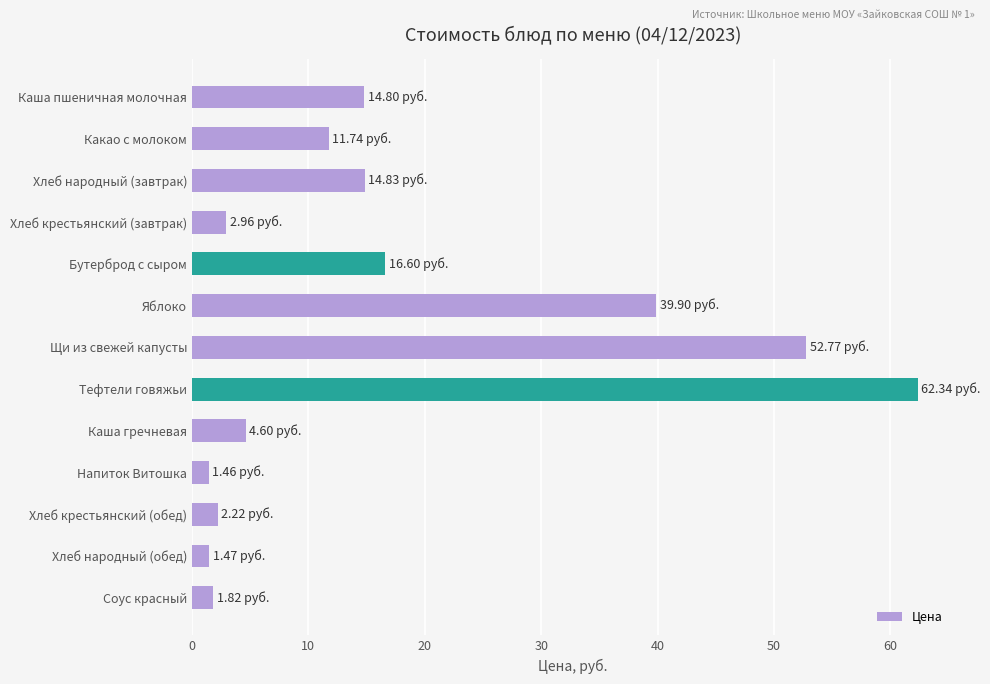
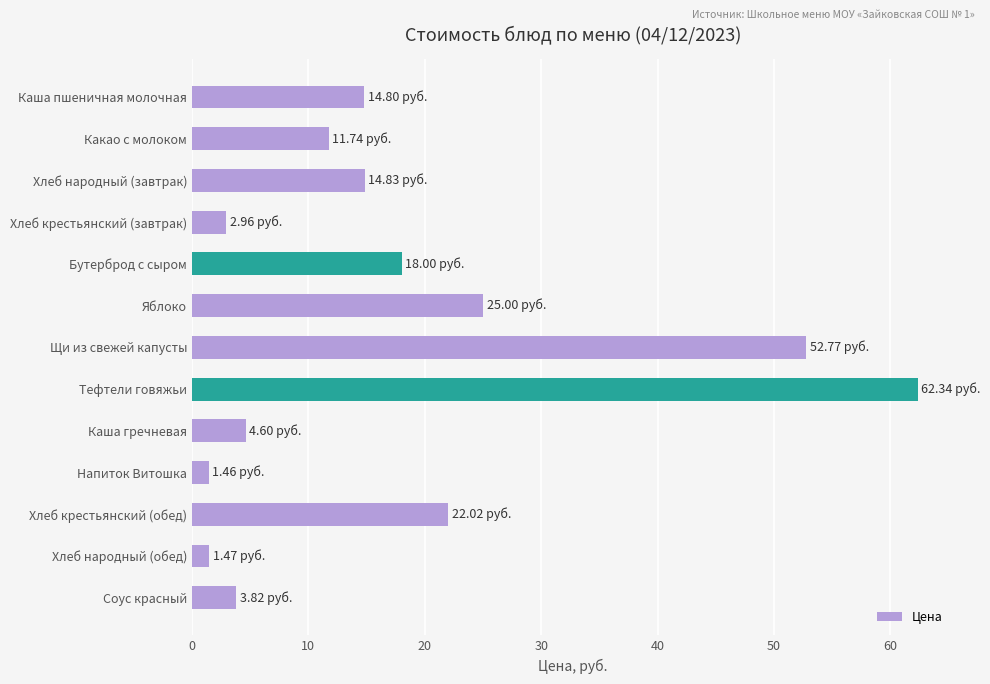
Бутерброд с сыром: 16.60 -> 18.00
Яблоко: 39.90 -> 25.00
Хлеб крестьянский (обед): 2.22 -> 22.02
Соус красный: 1.82 -> 3.82
